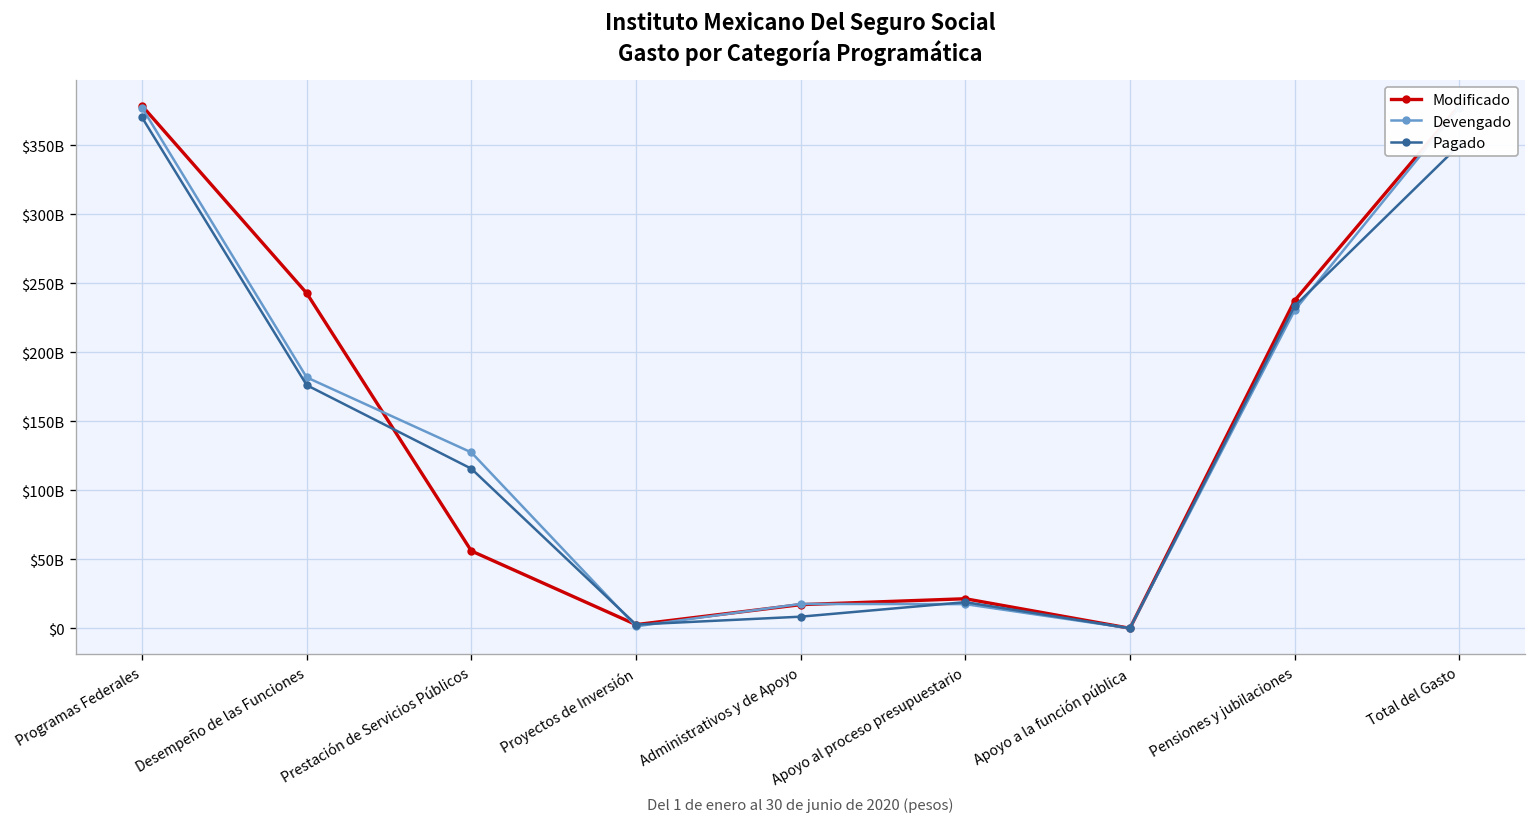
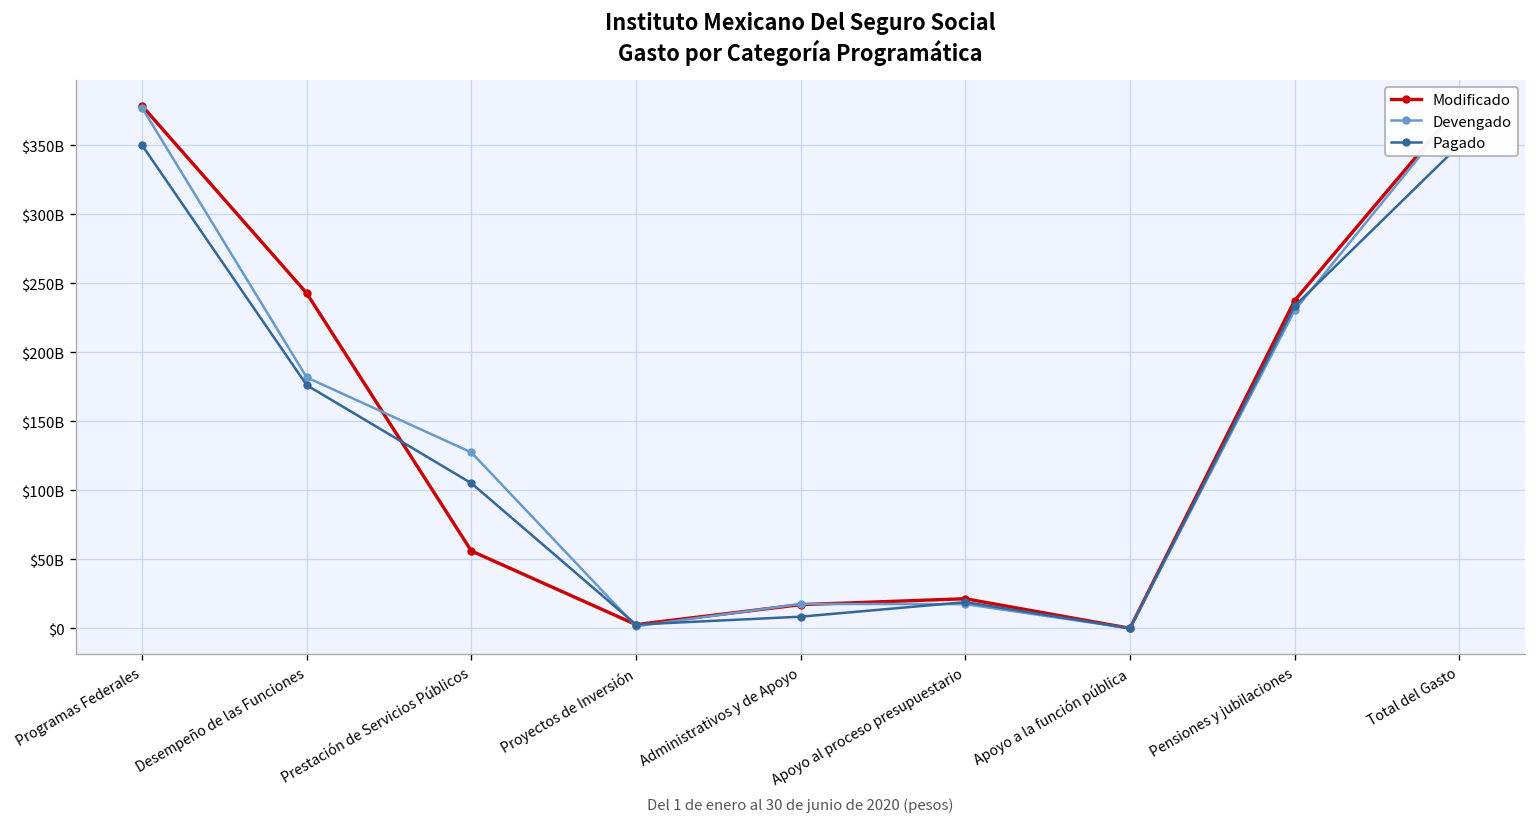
Pagado, Programas Federales: $370000000000 -> $350000000000
Pagado, Prestación de Servicios Públicos: $116000000000 -> $105000000000
